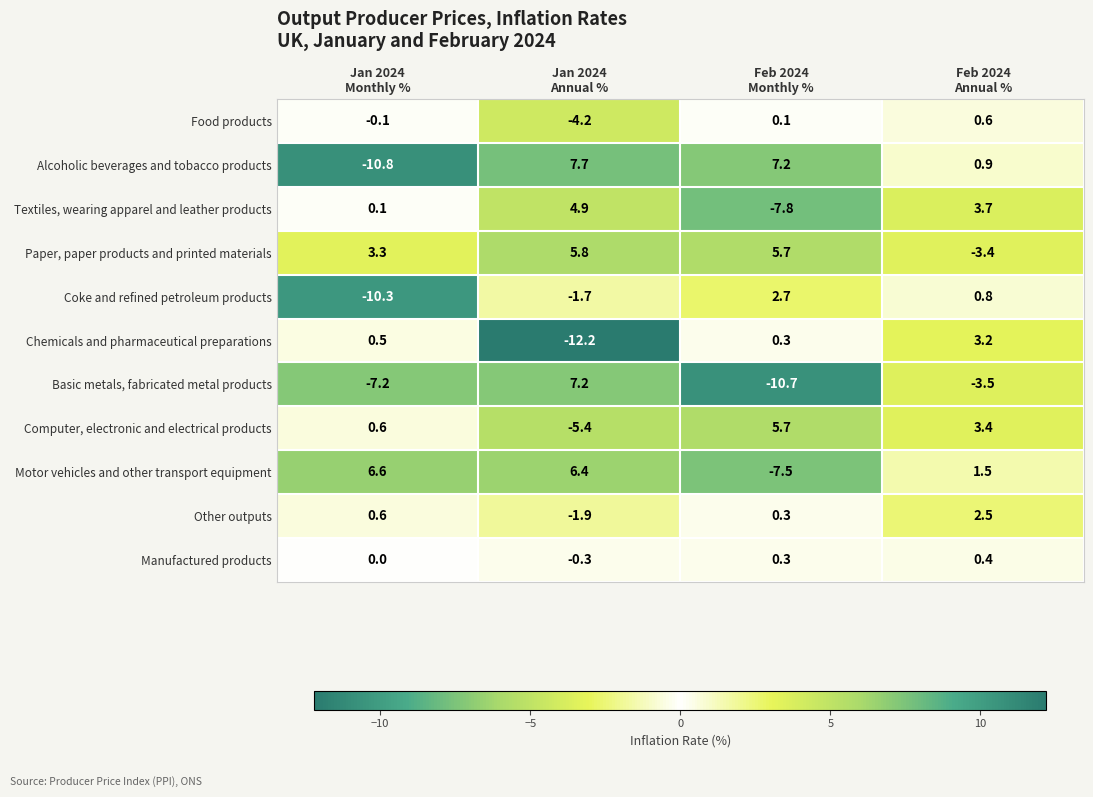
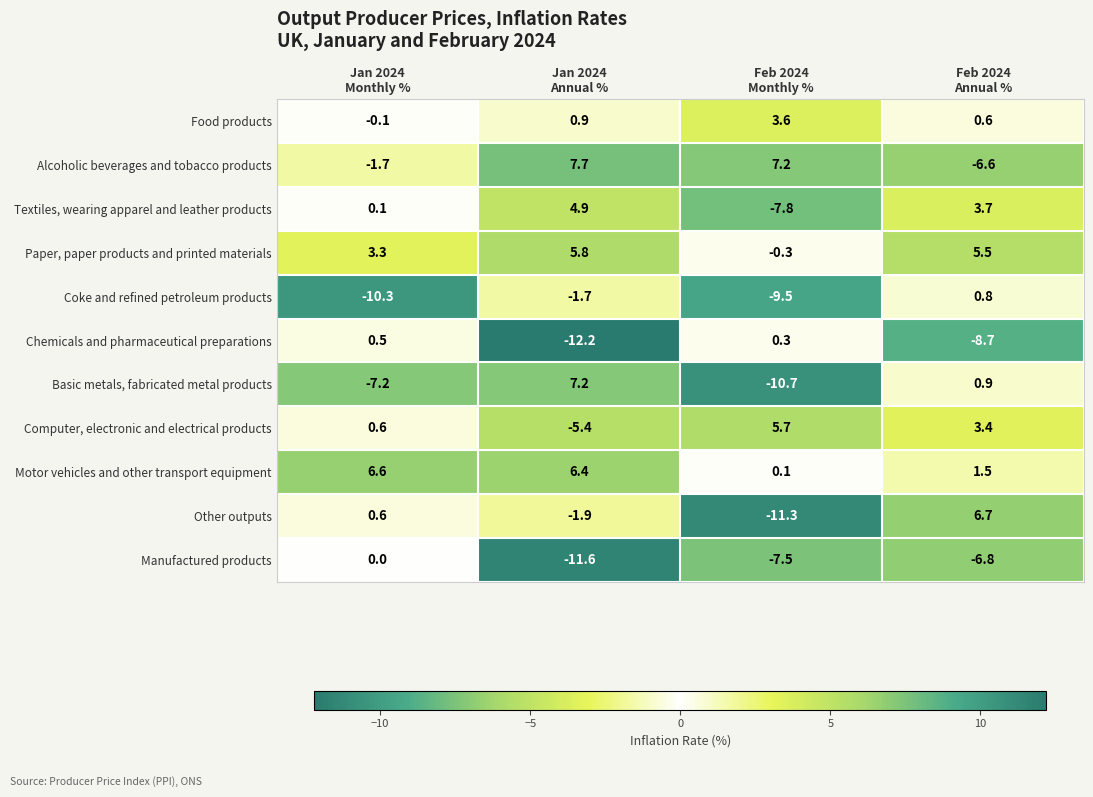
Food products, Jan 2024 Annual %: -4.2 -> 0.9
Food products, Feb 2024 Monthly %: 0.1 -> 3.6
Alcoholic beverages and tobacco products, Jan 2024 Monthly %: -10.8 -> -1.7
Alcoholic beverages and tobacco products, Feb 2024 Annual %: 0.9 -> -6.6
Paper, paper products and printed materials, Feb 2024 Monthly %: 5.7 -> -0.3
Paper, paper products and printed materials, Feb 2024 Annual %: -3.4 -> 5.5
Coke and refined petroleum products, Feb 2024 Monthly %: 2.7 -> -9.5
Chemicals and pharmaceutical preparations, Feb 2024 Annual %: 3.2 -> -8.7
Basic metals, fabricated metal products, Feb 2024 Annual %: -3.5 -> 0.9
Motor vehicles and other transport equipment, Feb 2024 Monthly %: -7.5 -> 0.1
Other outputs, Feb 2024 Monthly %: 0.3 -> -11.3
Other outputs, Feb 2024 Annual %: 2.5 -> 6.7
Manufactured products, Jan 2024 Annual %: -0.3 -> -11.6
Manufactured products, Feb 2024 Monthly %: 0.3 -> -7.5
Manufactured products, Feb 2024 Annual %: 0.4 -> -6.8
